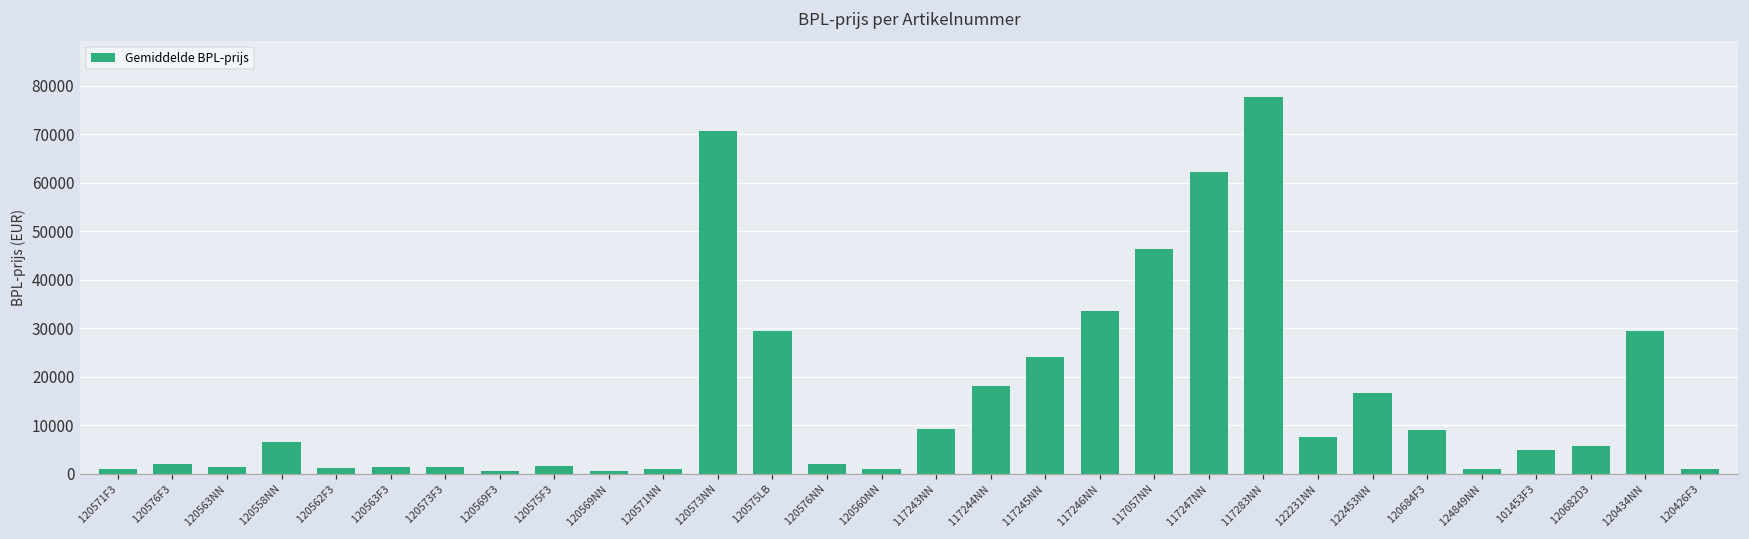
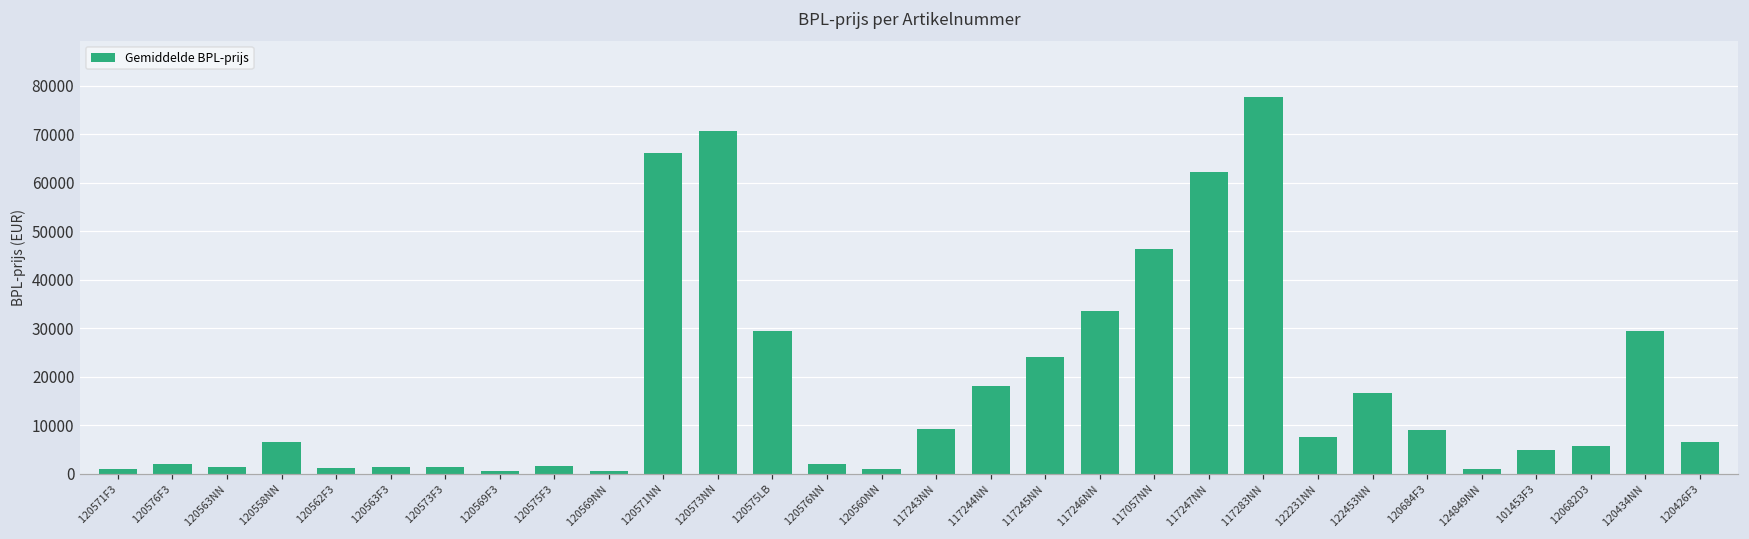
120571NN: 1000 -> 66000
120426F3: 1000 -> 7000
